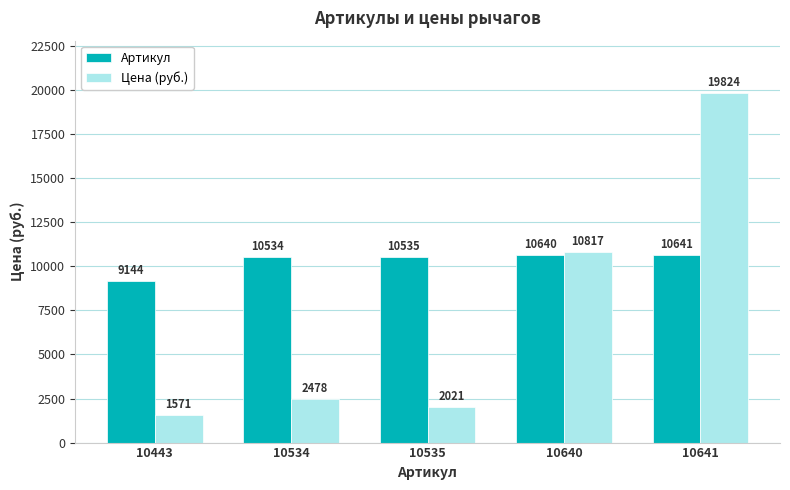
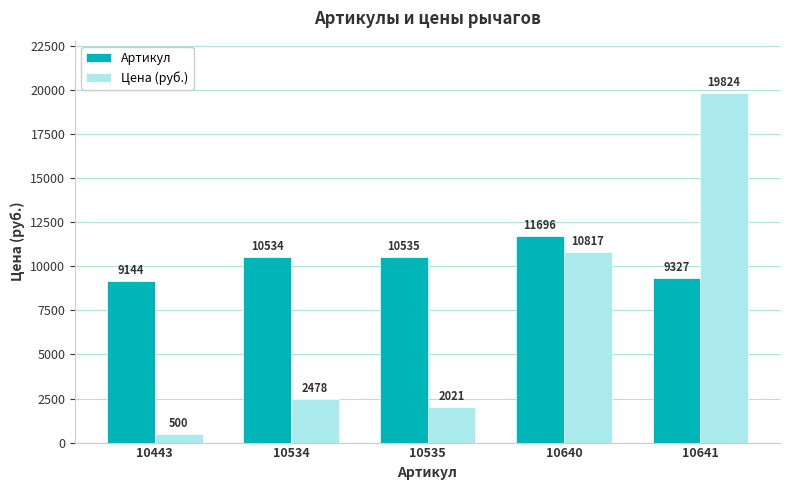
Цена (руб.), 10443: 1571 -> 500
Артикул, 10640: 10640 -> 11696
Артикул, 10641: 10641 -> 9327
